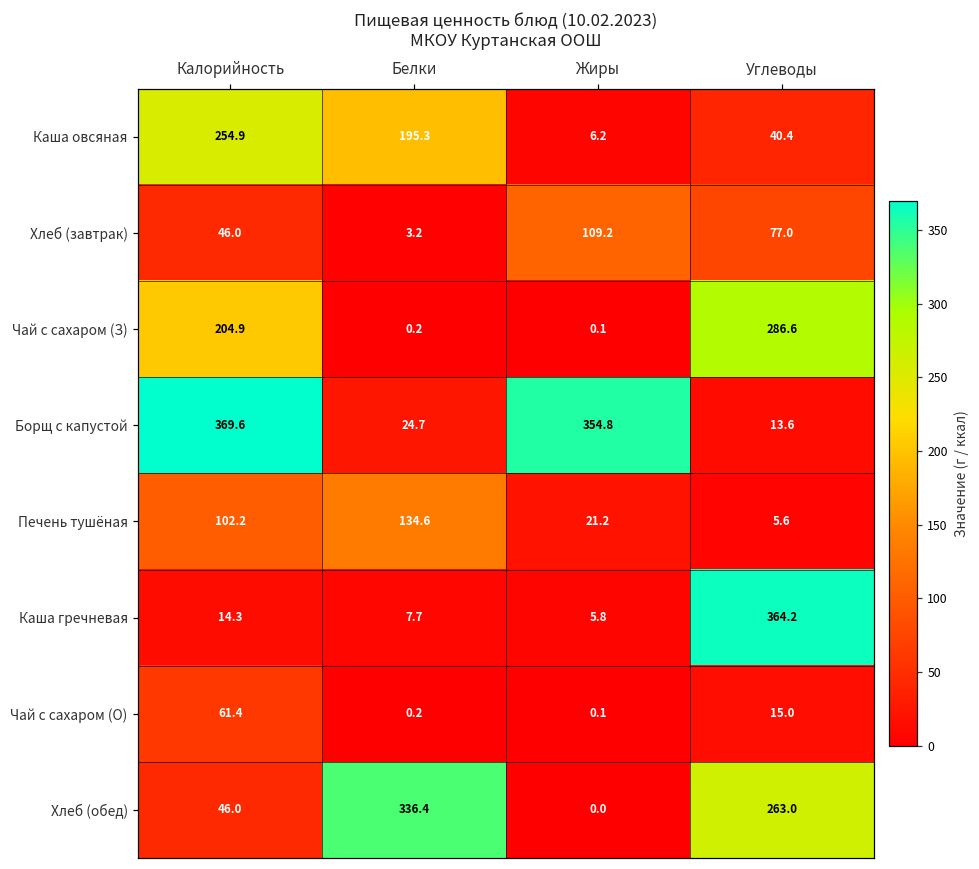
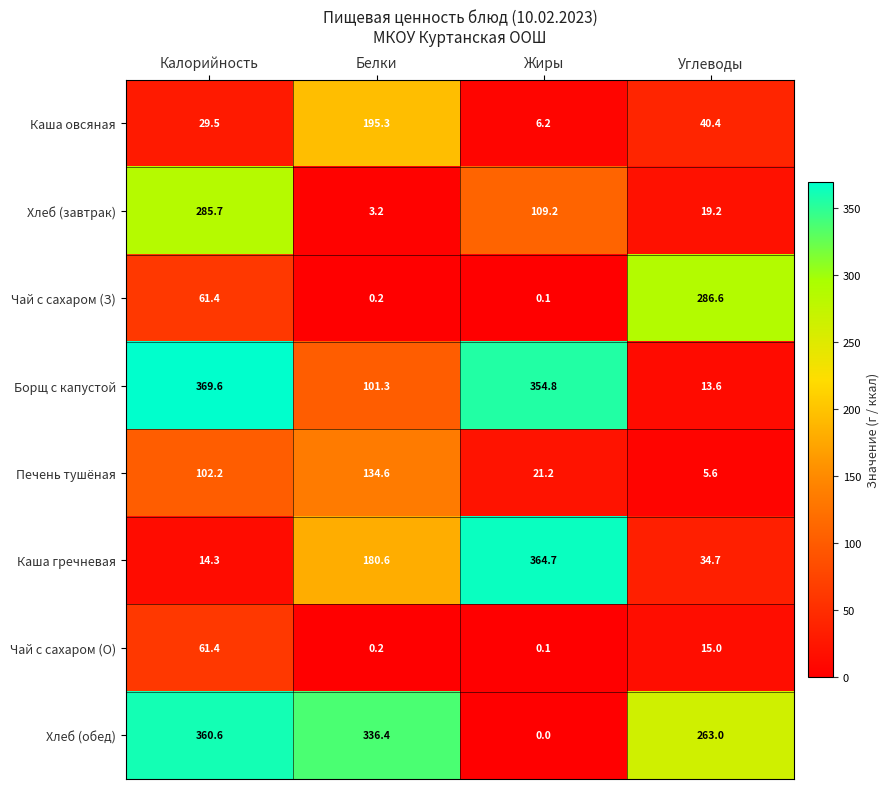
Каша овсяная, Калорийность: 254.9 -> 29.5
Хлеб (завтрак), Калорийность: 46.0 -> 285.7
Хлеб (завтрак), Углеводы: 77.0 -> 19.2
Чай с сахаром (З), Калорийность: 204.9 -> 61.4
Борщ с капустой, Белки: 24.7 -> 101.3
Каша гречневая, Белки: 7.7 -> 180.6
Каша гречневая, Жиры: 5.8 -> 364.7
Каша гречневая, Углеводы: 364.2 -> 34.7
Хлеб (обед), Калорийность: 46.0 -> 360.6
